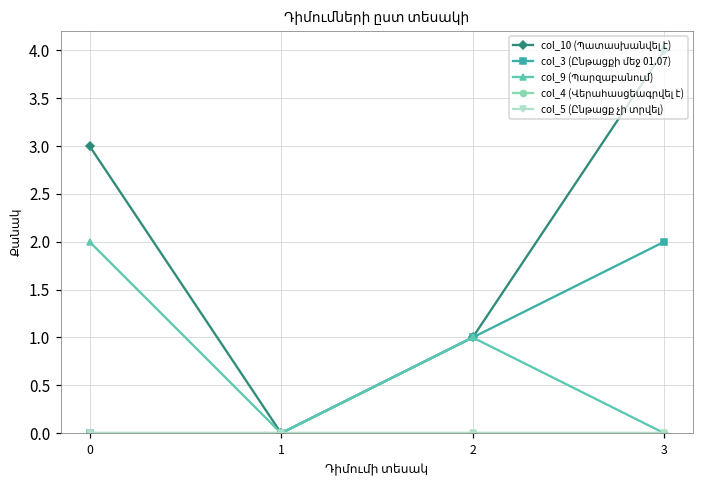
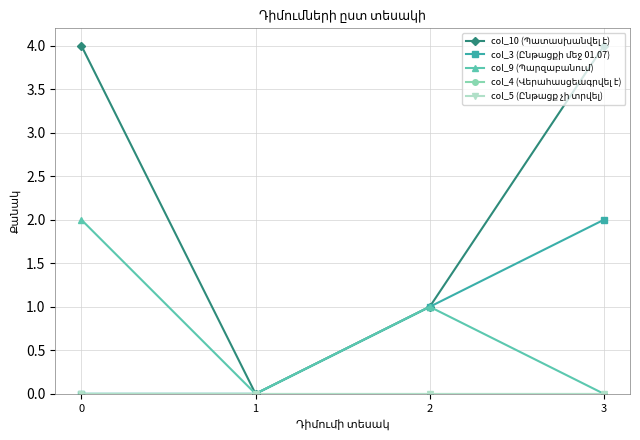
col_10 (Պատասխանվել է), 0: 3 -> 4
